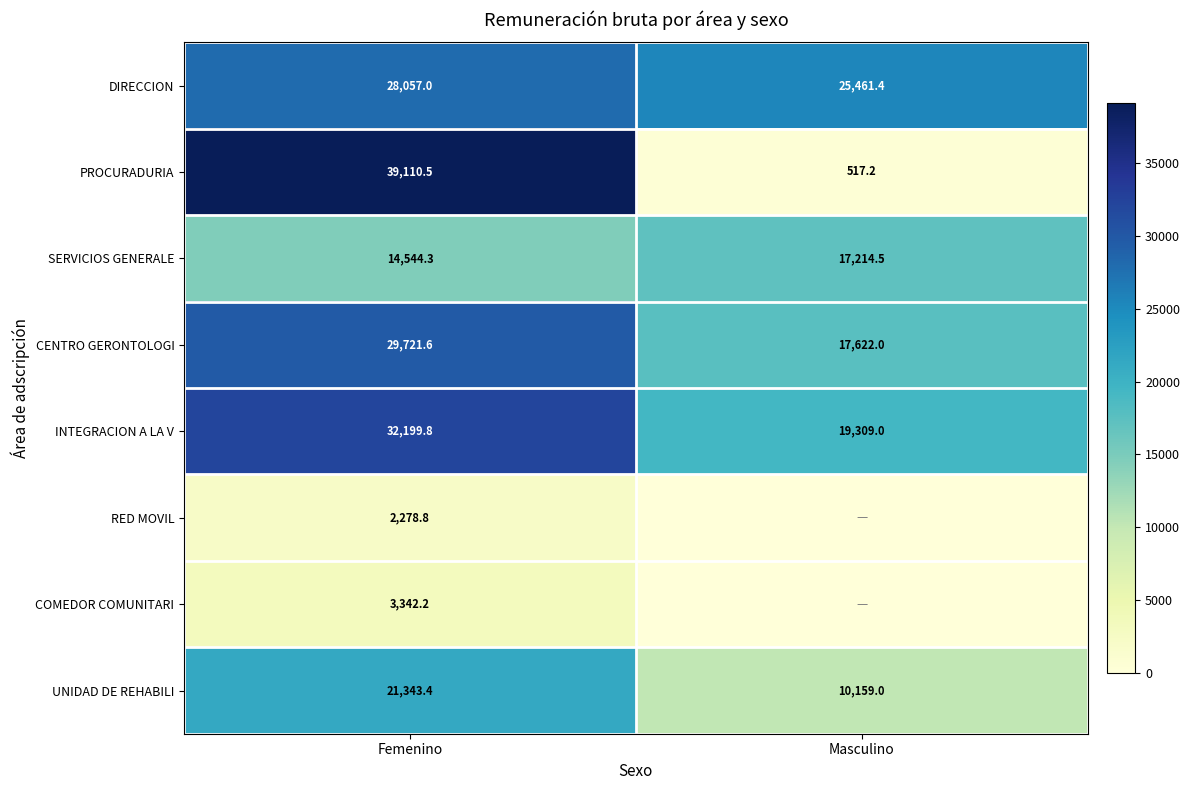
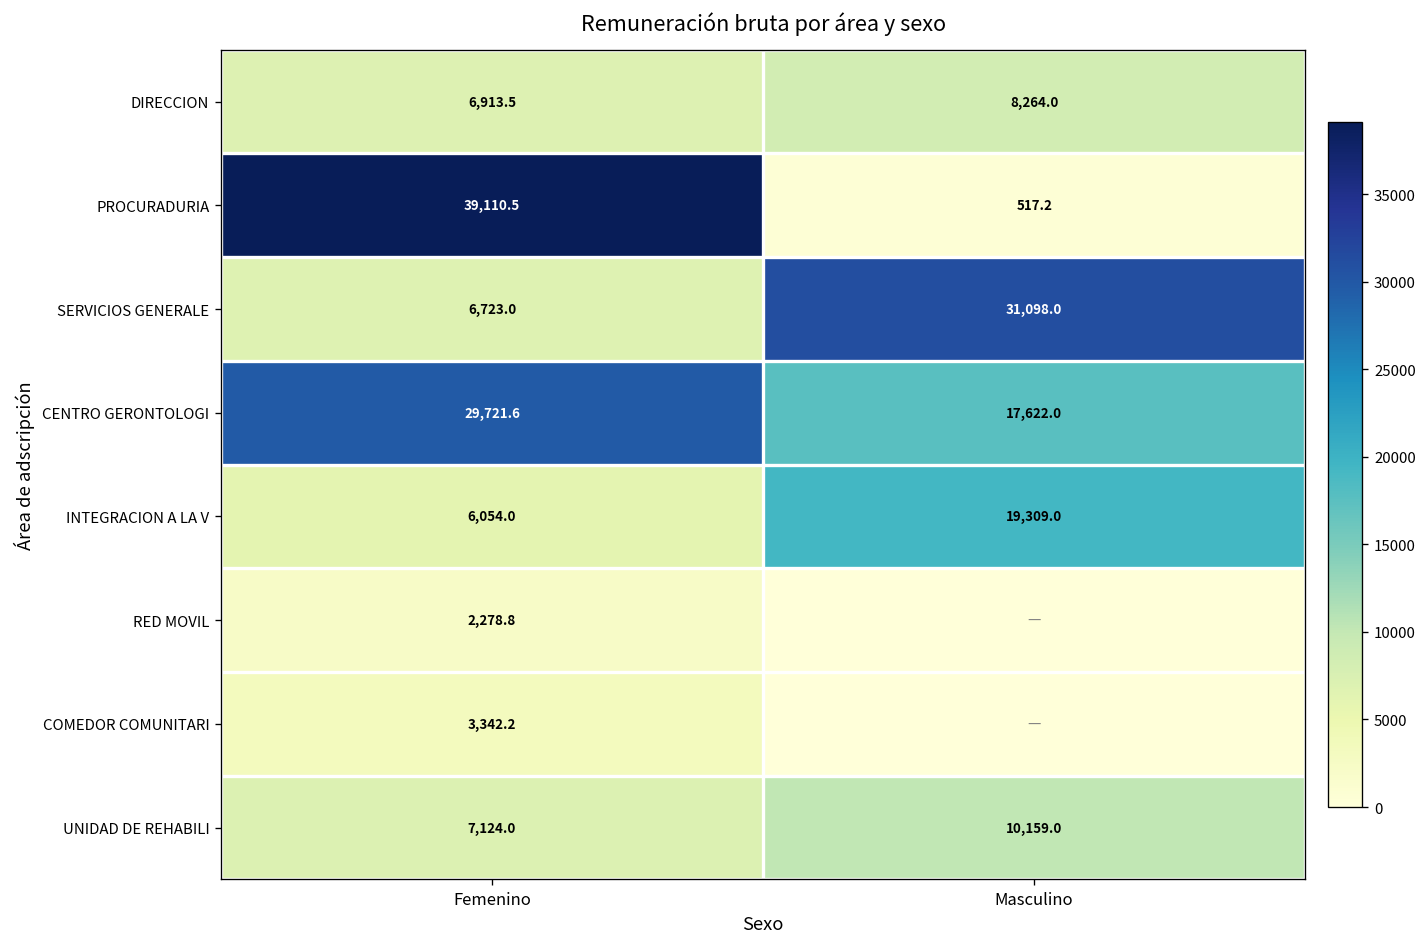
DIRECCION, Femenino: 28,057.0 -> 6,913.5
DIRECCION, Masculino: 25,461.4 -> 8,264.0
SERVICIOS GENERALE, Femenino: 14,544.3 -> 6,723.0
SERVICIOS GENERALE, Masculino: 17,214.5 -> 31,098.0
INTEGRACION A LA V, Femenino: 32,199.8 -> 6,054.0
UNIDAD DE REHABILI, Femenino: 21,343.4 -> 7,124.0
